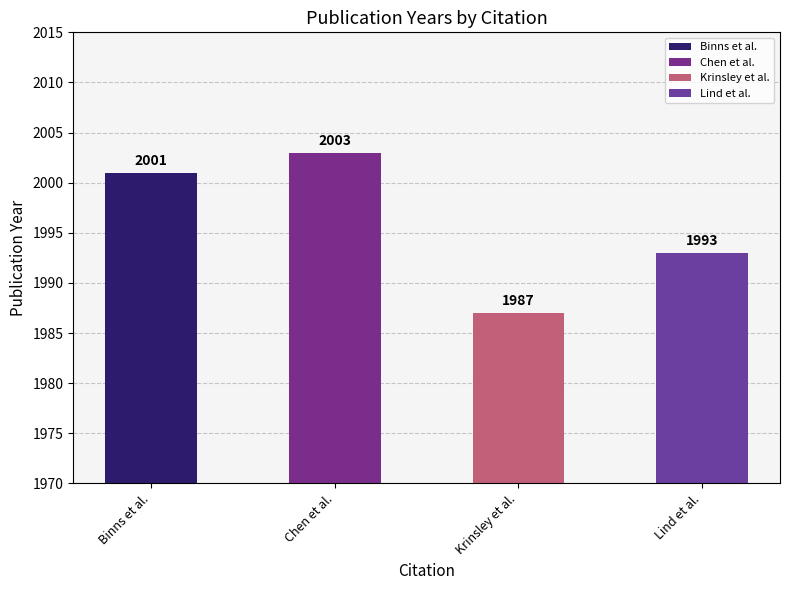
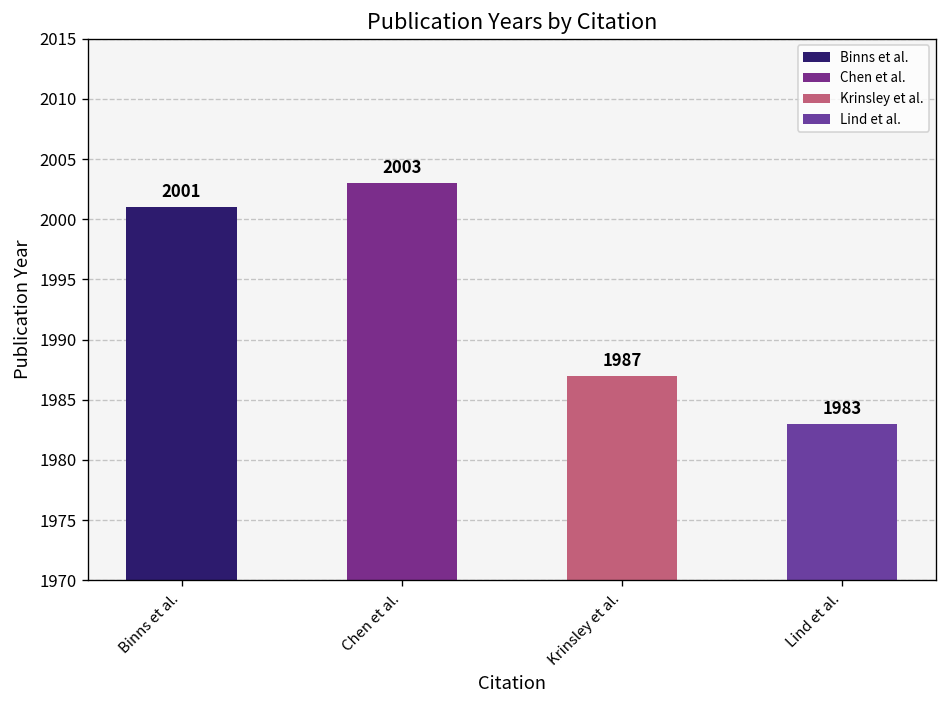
Lind et al.: 1993 -> 1983
